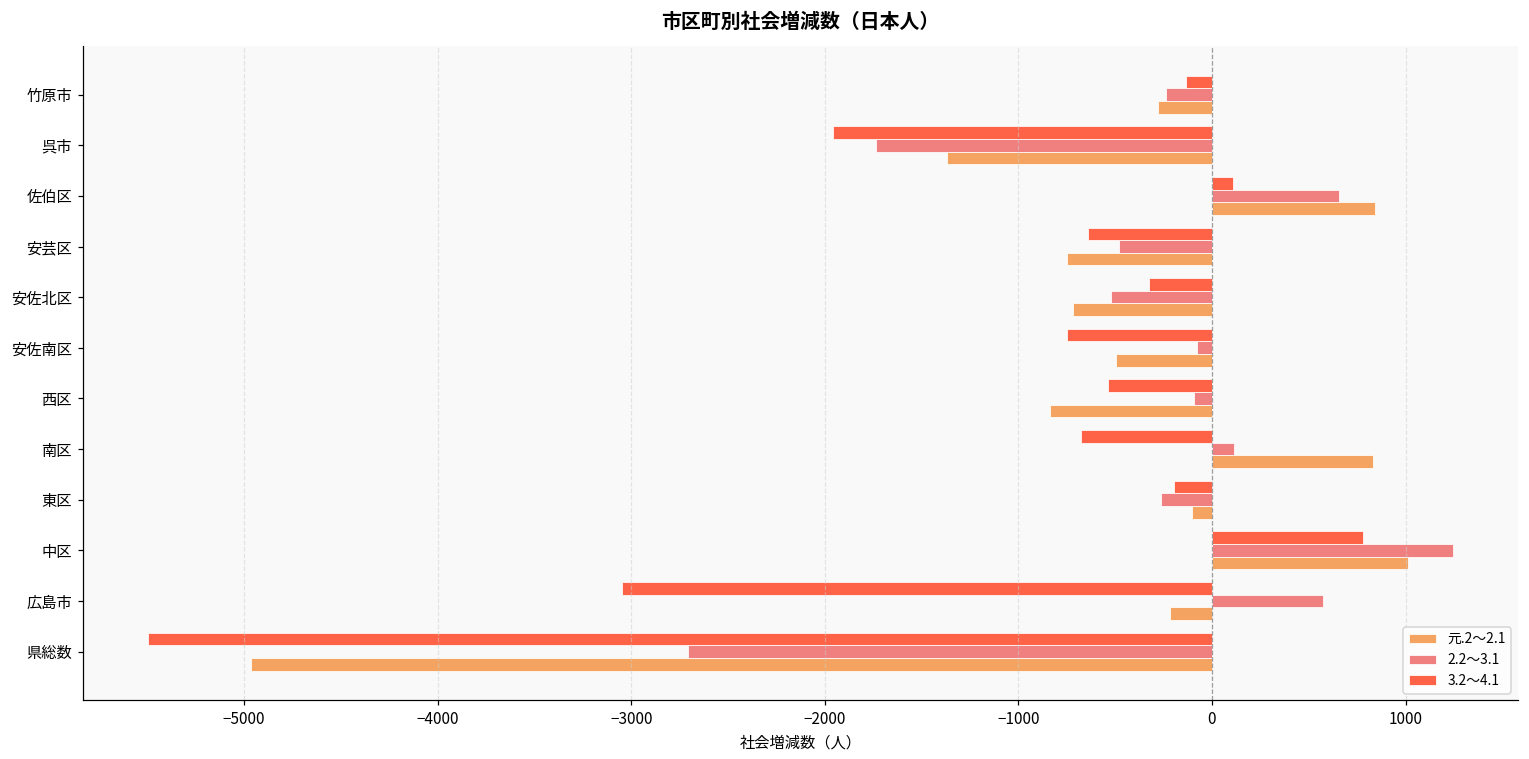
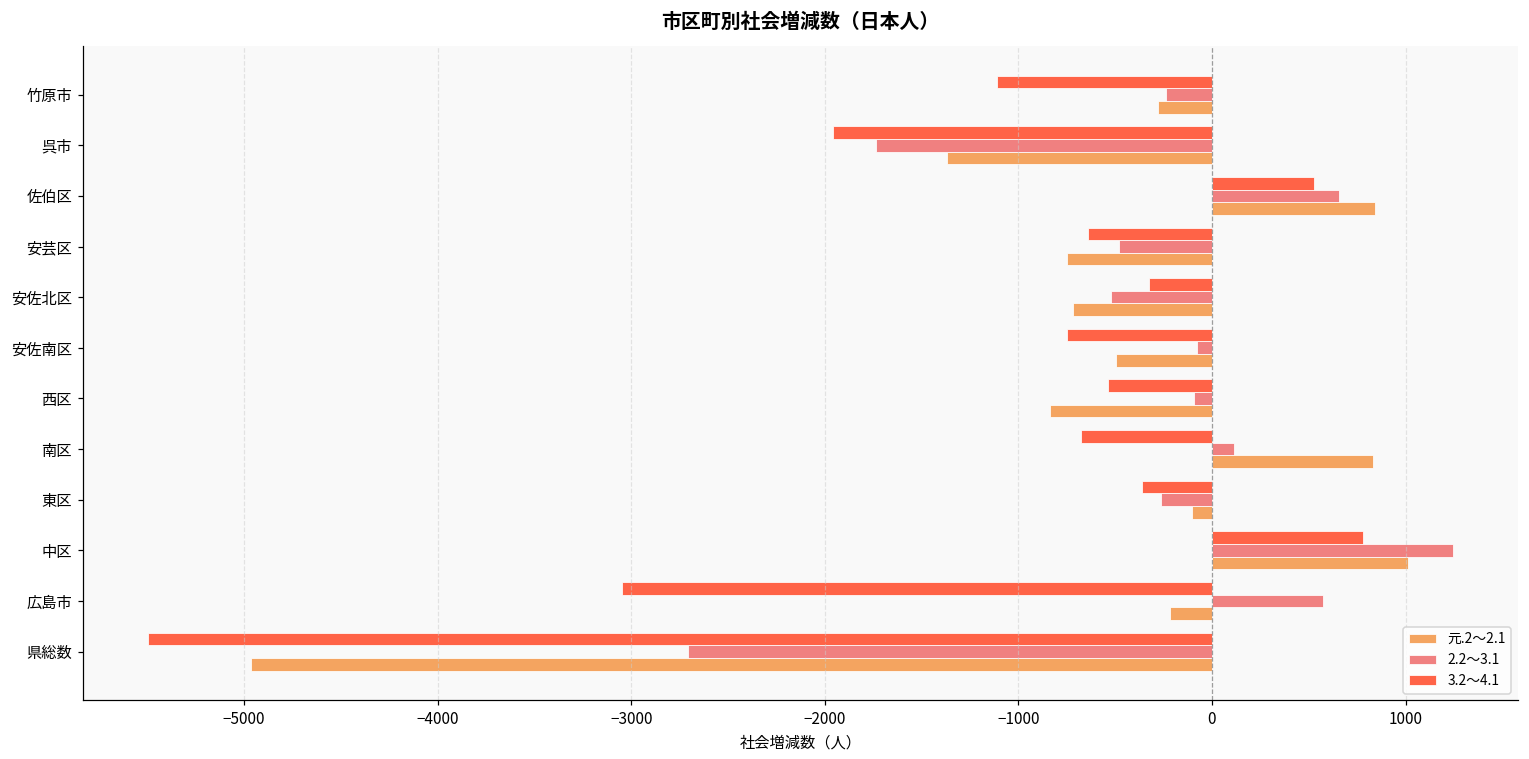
3.2～4.1, 竹原市: -130 -> -1110
3.2～4.1, 佐伯区: 110 -> 530
3.2～4.1, 東区: -200 -> -360
